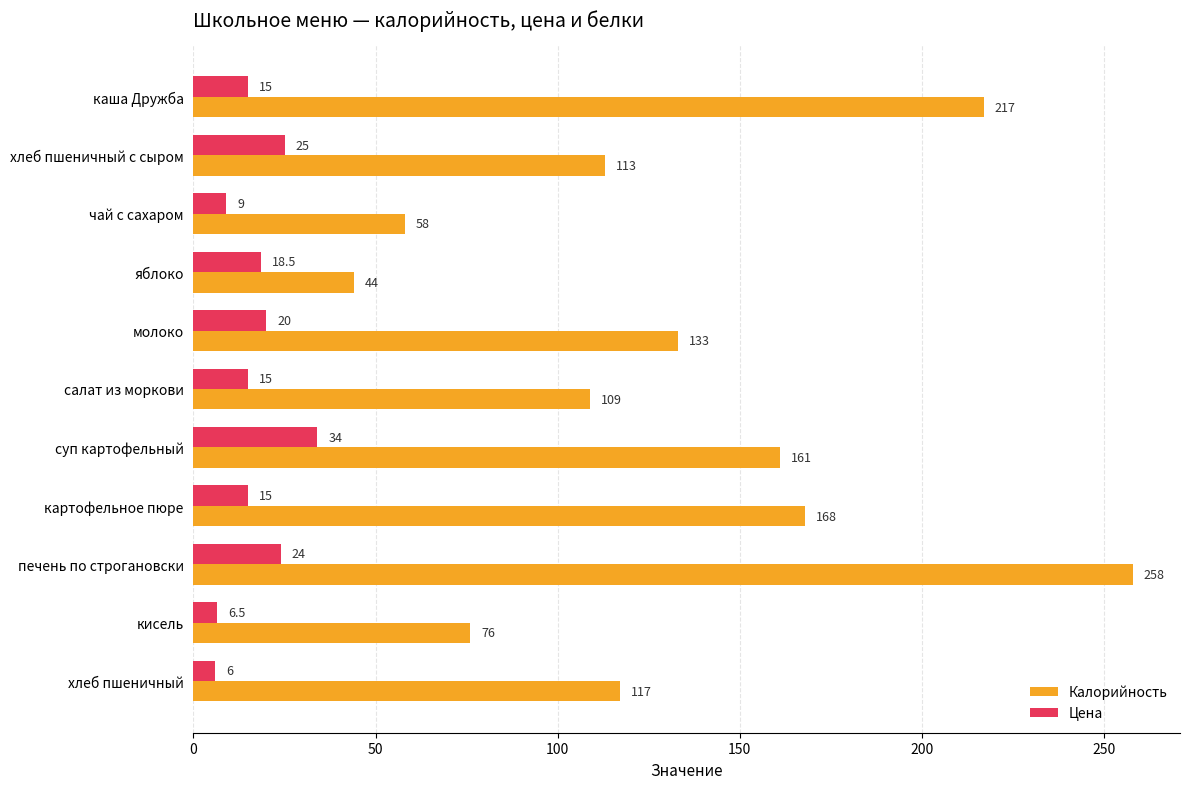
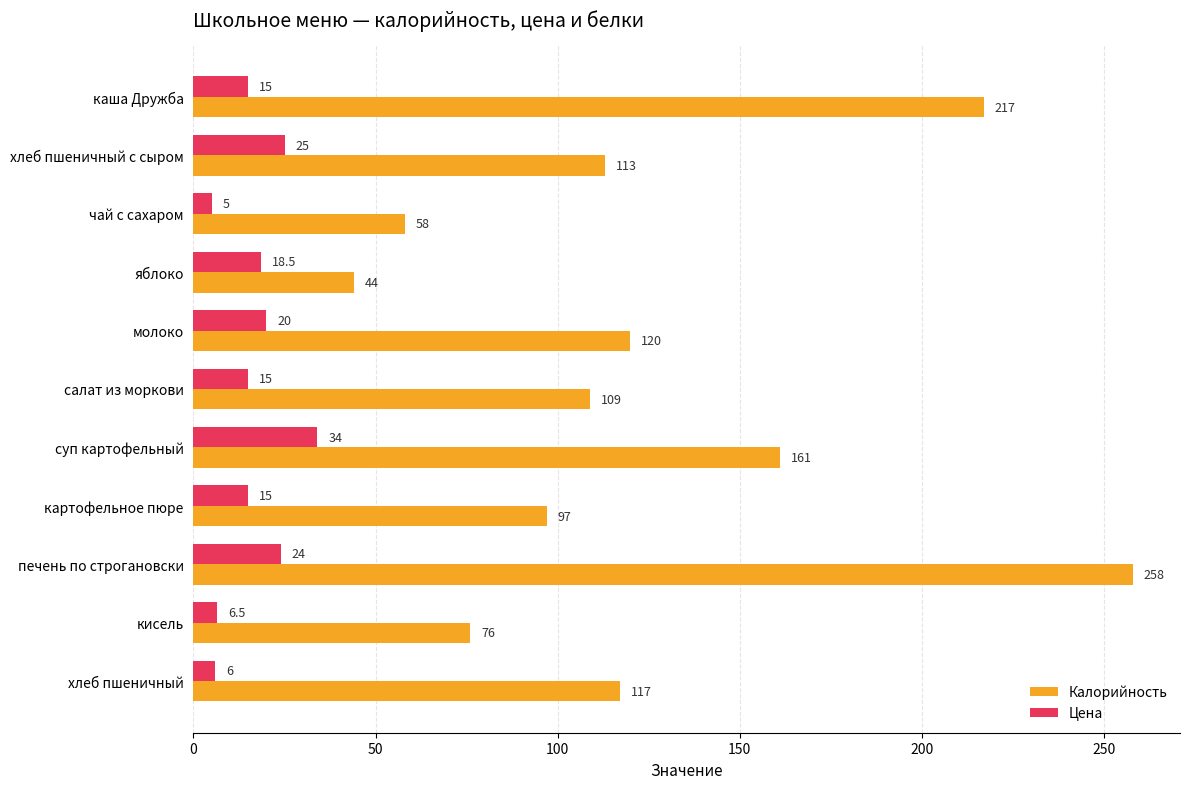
Цена, чай с сахаром: 9 -> 5
Калорийность, молоко: 133 -> 120
Калорийность, картофельное пюре: 168 -> 97
